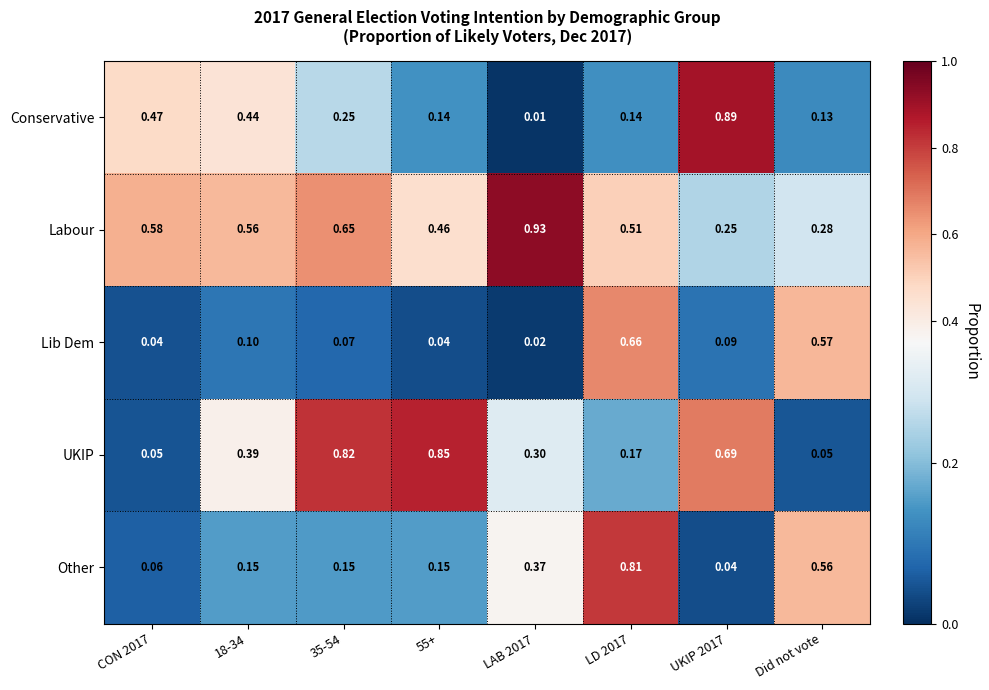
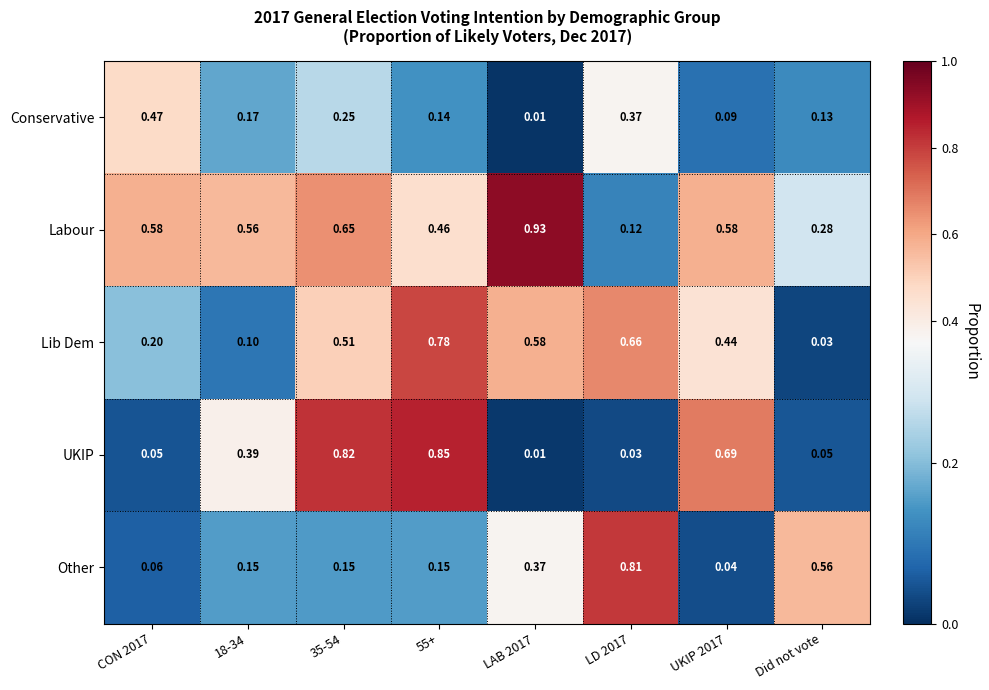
Conservative, 18-34: 0.44 -> 0.17
Conservative, LD 2017: 0.14 -> 0.37
Conservative, UKIP 2017: 0.89 -> 0.09
Labour, LD 2017: 0.51 -> 0.12
Labour, UKIP 2017: 0.25 -> 0.58
Lib Dem, CON 2017: 0.04 -> 0.20
Lib Dem, 35-54: 0.07 -> 0.51
Lib Dem, 55+: 0.04 -> 0.78
Lib Dem, LAB 2017: 0.02 -> 0.58
Lib Dem, UKIP 2017: 0.09 -> 0.44
Lib Dem, Did not vote: 0.57 -> 0.03
UKIP, LAB 2017: 0.30 -> 0.01
UKIP, LD 2017: 0.17 -> 0.03
